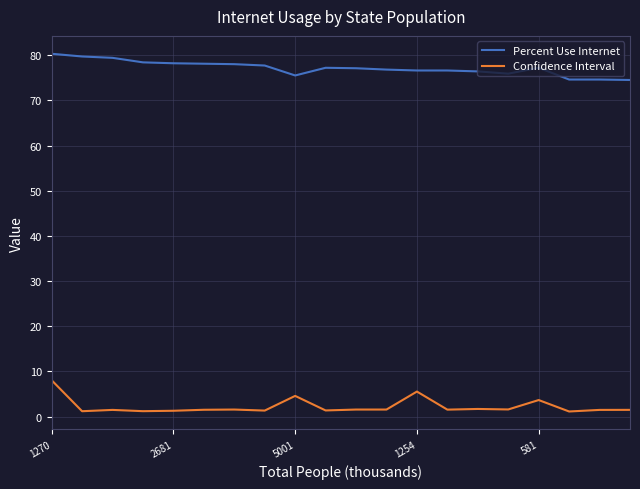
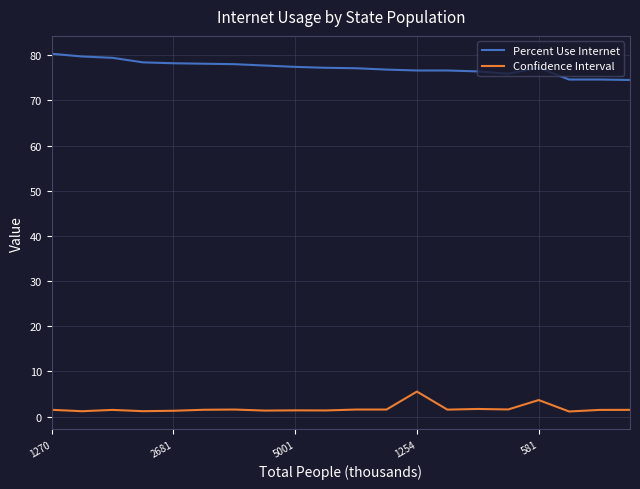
Confidence Interval, 1270: 8 -> 2
Percent Use Internet, 5001: 76 -> 77
Confidence Interval, 5001: 5 -> 1
